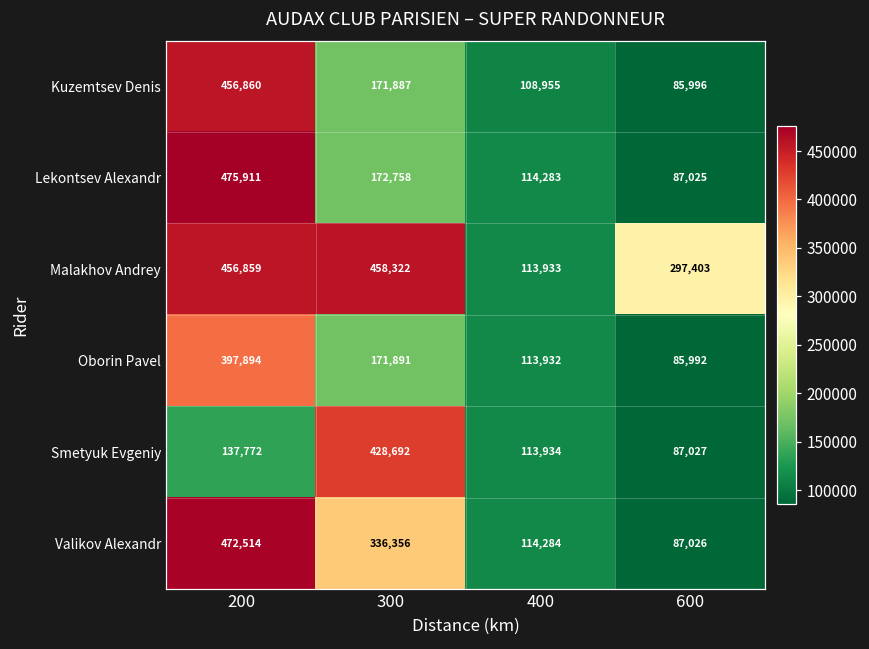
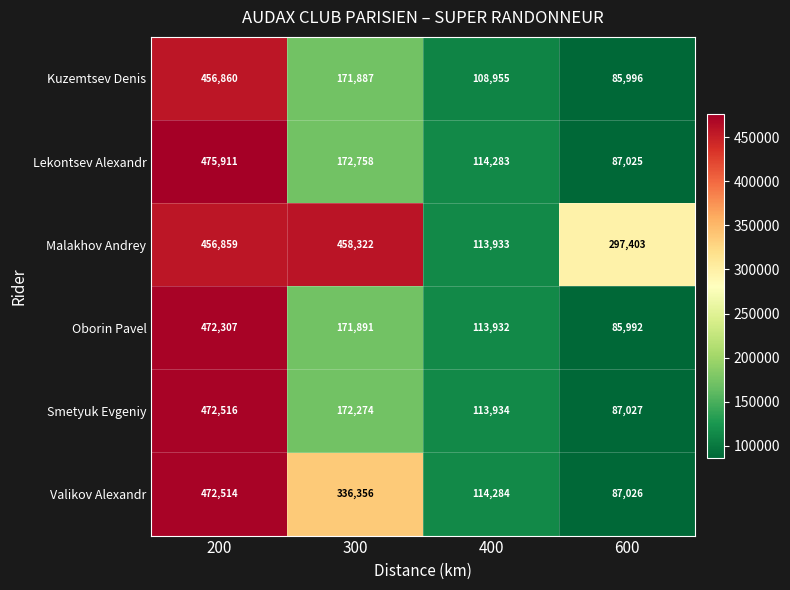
Oborin Pavel, 200: 397,894 -> 472,307
Smetyuk Evgeniy, 200: 137,772 -> 472,516
Smetyuk Evgeniy, 300: 428,692 -> 172,274
